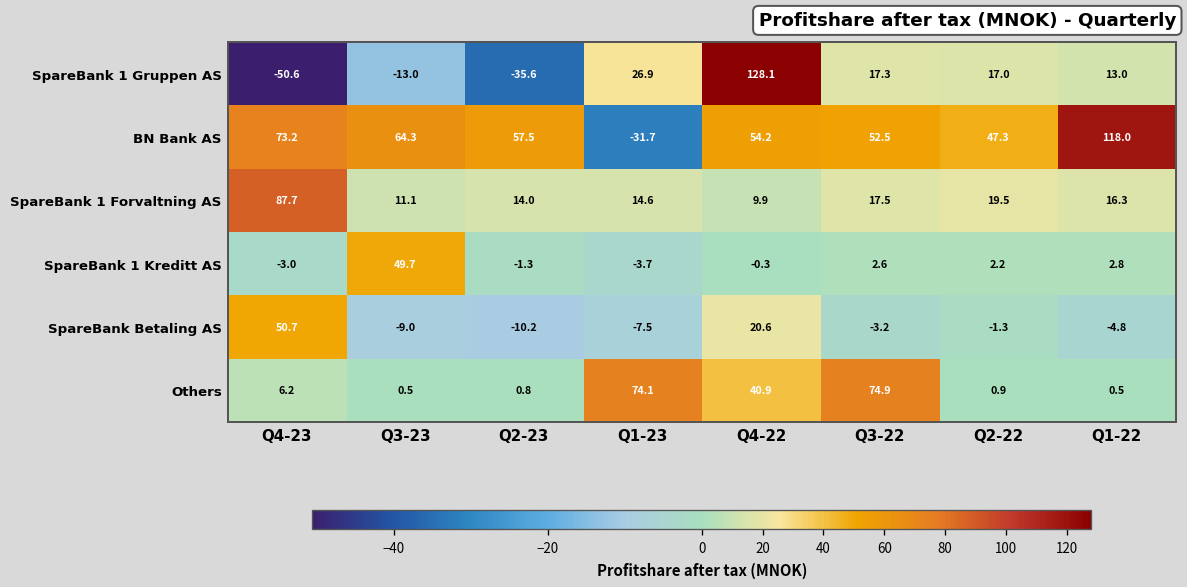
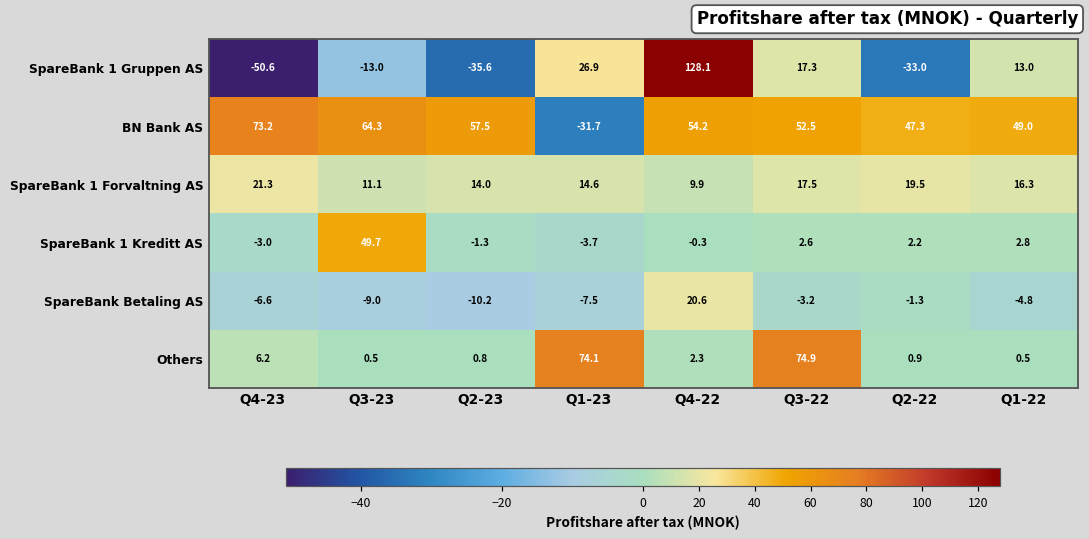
SpareBank 1 Gruppen AS, Q2-22: 17.0 -> -33.0
BN Bank AS, Q1-22: 118.0 -> 49.0
SpareBank 1 Forvaltning AS, Q4-23: 87.7 -> 21.3
SpareBank Betaling AS, Q4-23: 50.7 -> -6.6
Others, Q4-22: 40.9 -> 2.3
